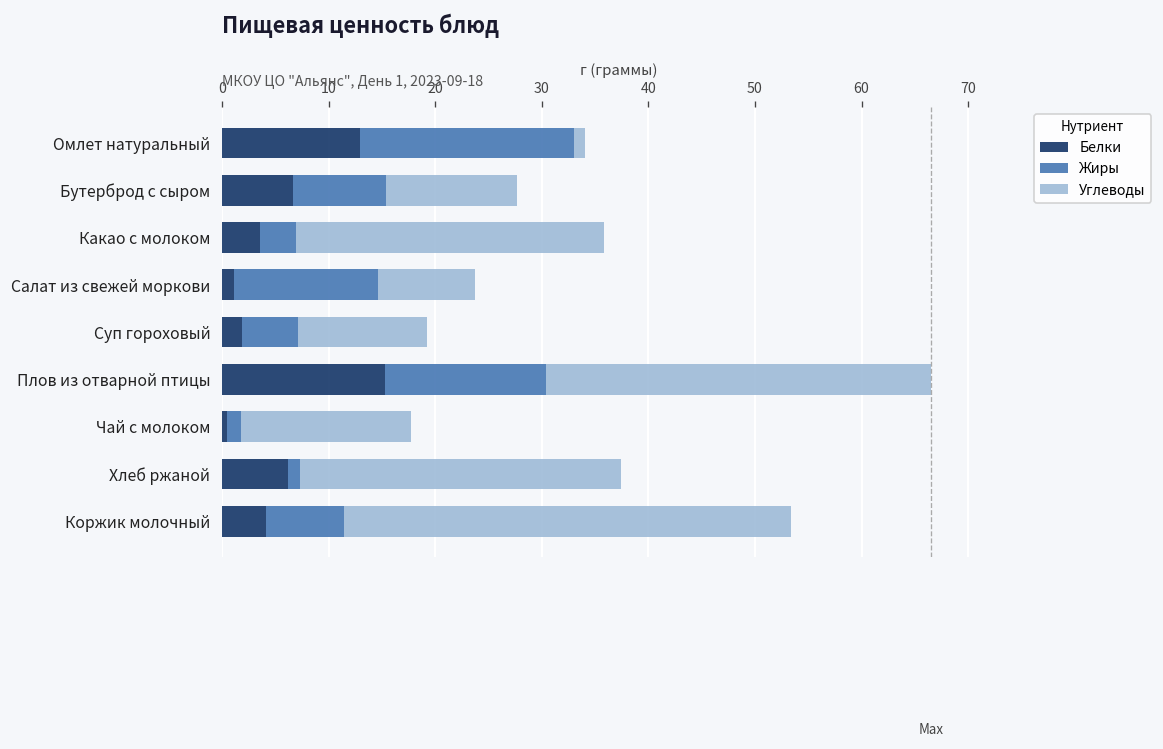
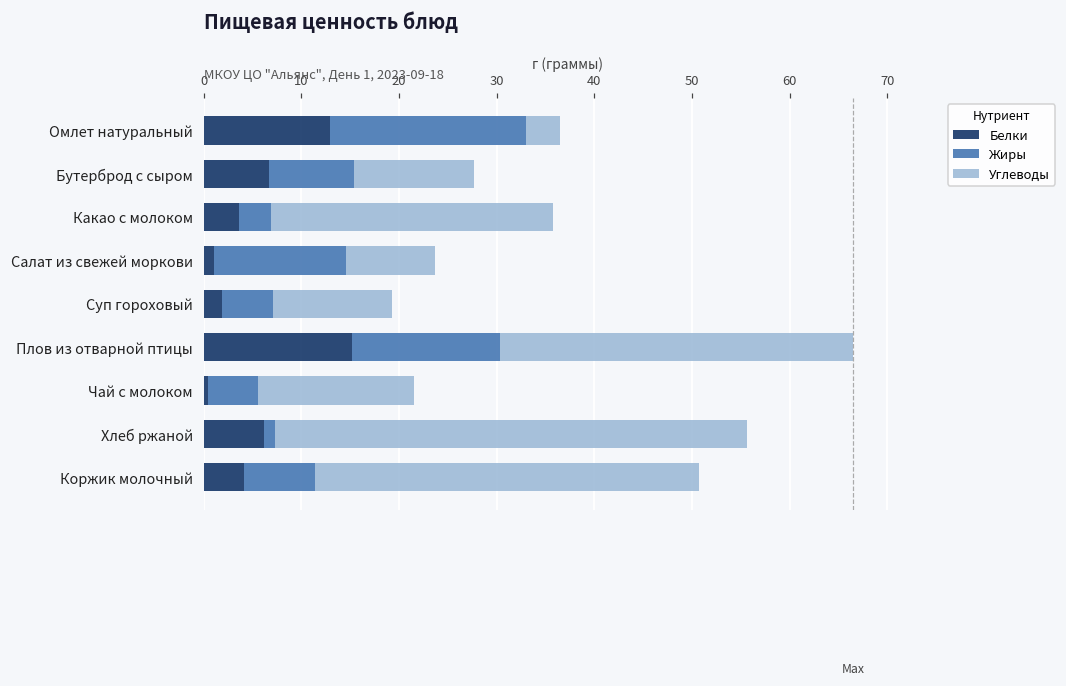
Углеводы, Омлет натуральный: 1 -> 3
Жиры, Чай с молоком: 1 -> 5
Углеводы, Хлеб ржаной: 30 -> 48
Углеводы, Коржик молочный: 42 -> 39
